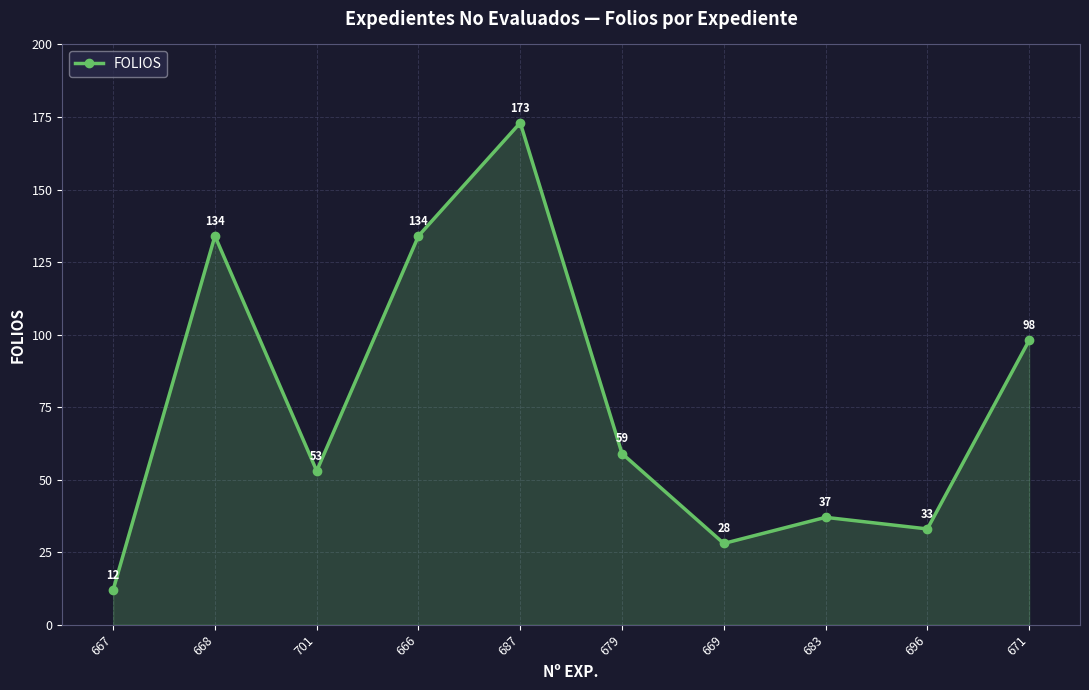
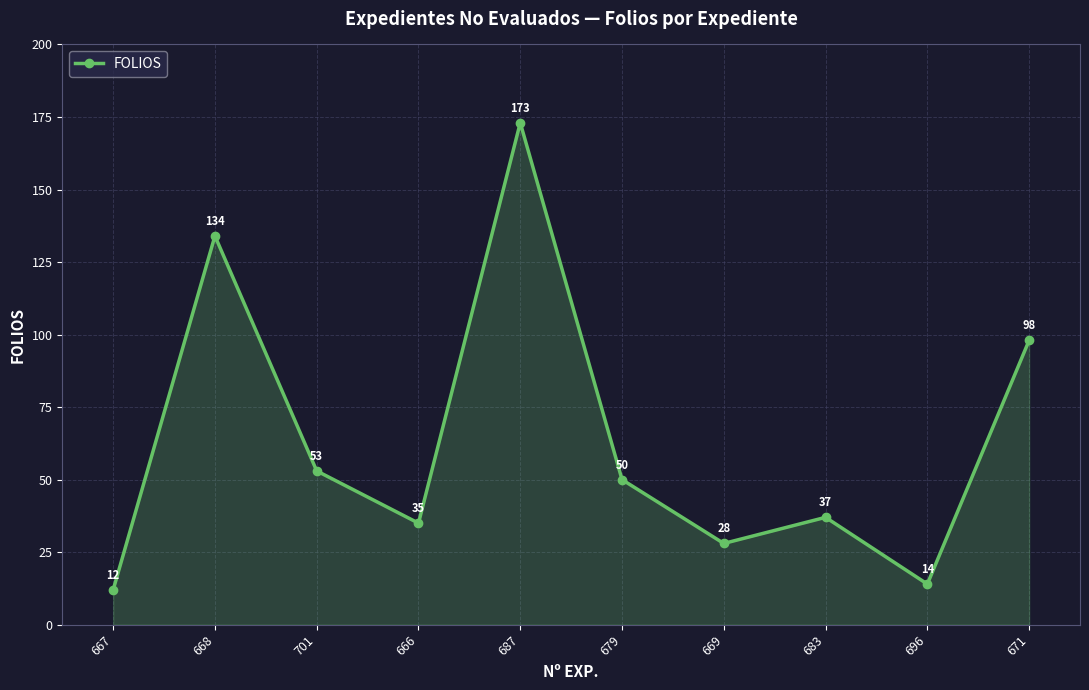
666: 134 -> 35
679: 59 -> 50
696: 33 -> 14
